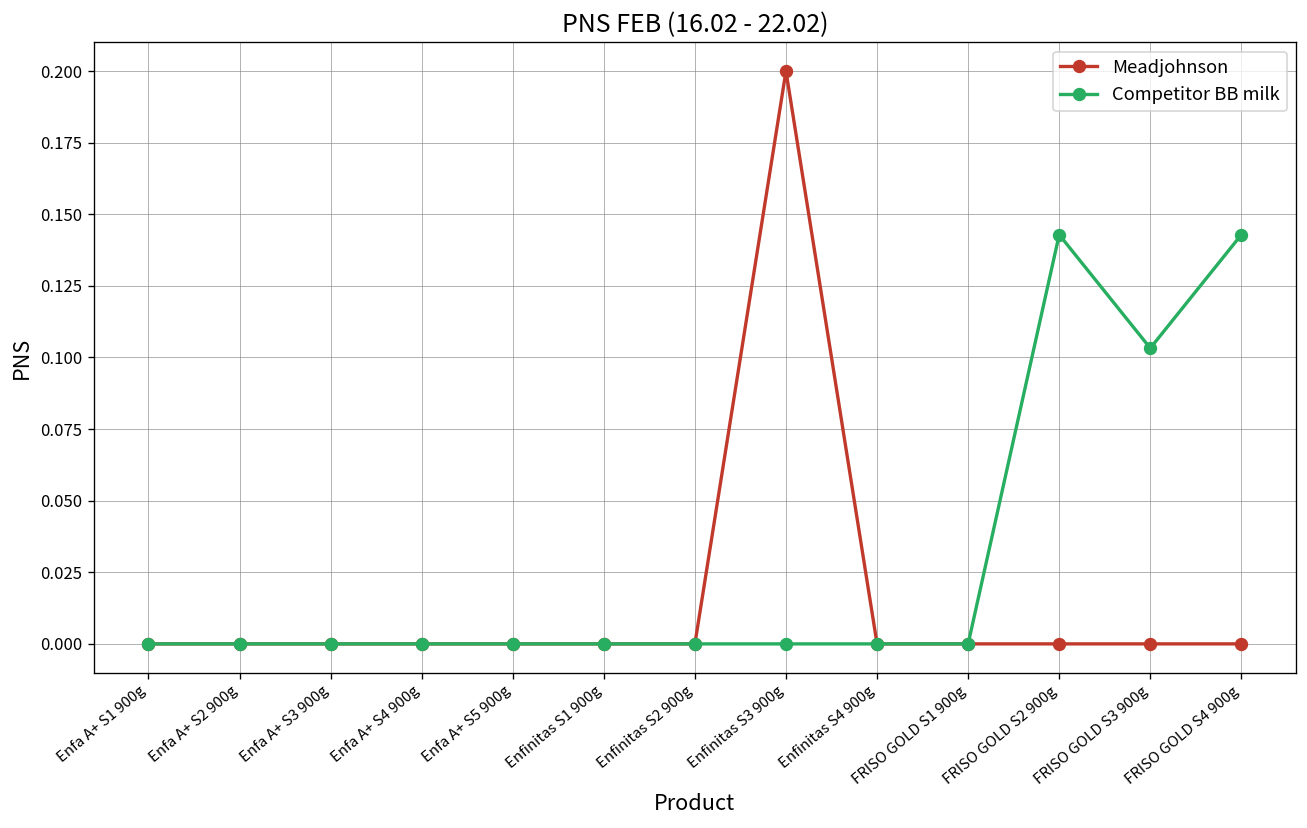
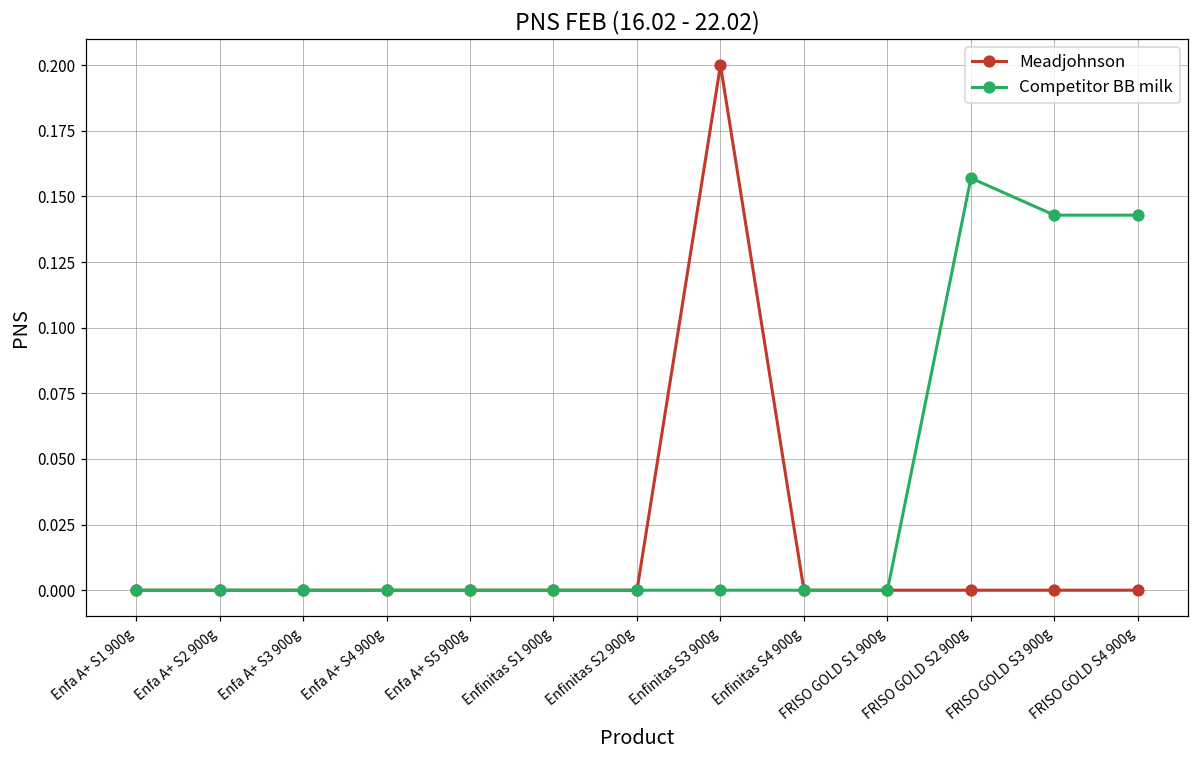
Competitor BB milk, FRISO GOLD S2 900g: 0.143 -> 0.157
Competitor BB milk, FRISO GOLD S3 900g: 0.103 -> 0.143
